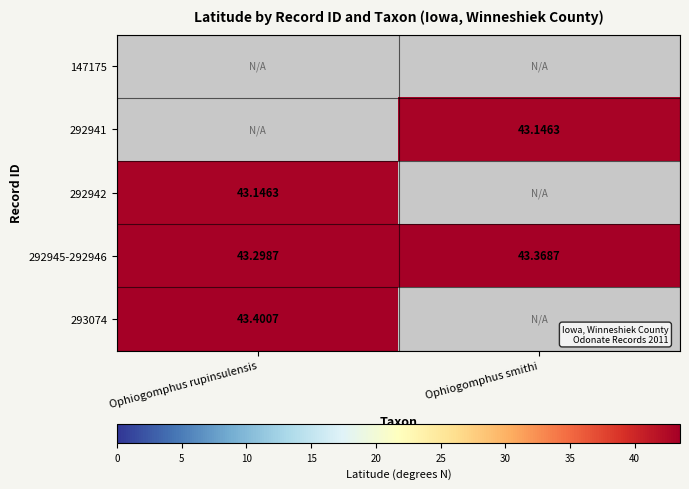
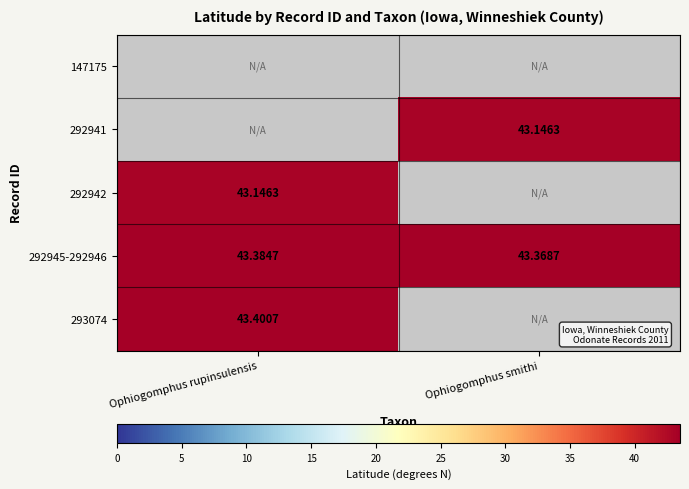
292945-292946, Ophiogomphus rupinsulensis: 43.2987 -> 43.3847
